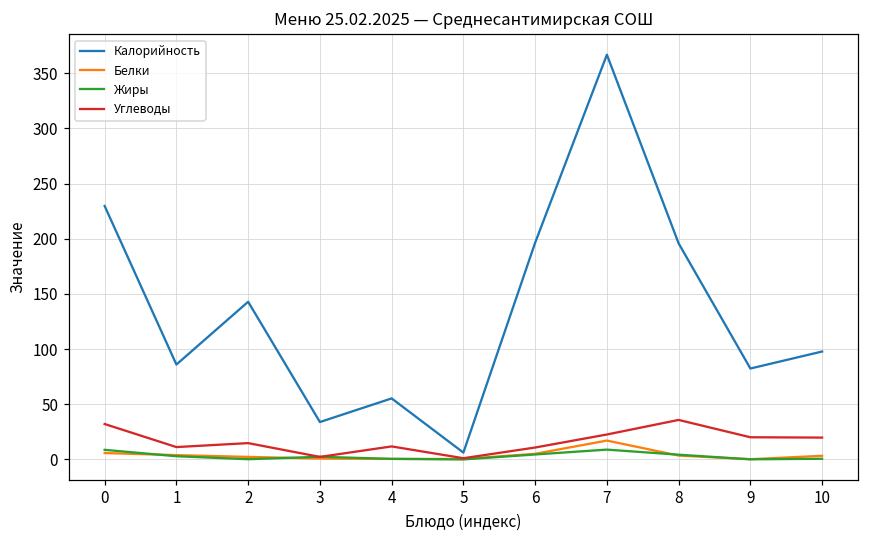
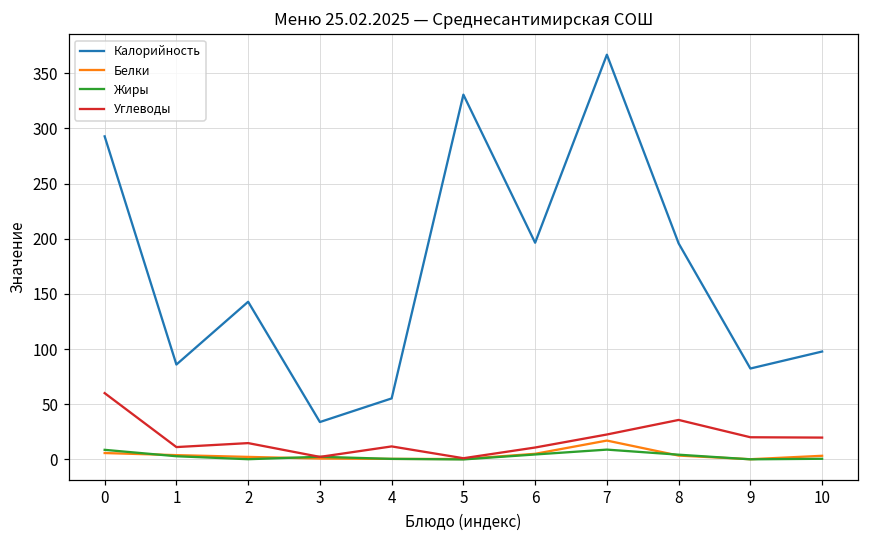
Калорийность, 0: 230 -> 293
Углеводы, 0: 32 -> 60
Калорийность, 5: 6 -> 331
